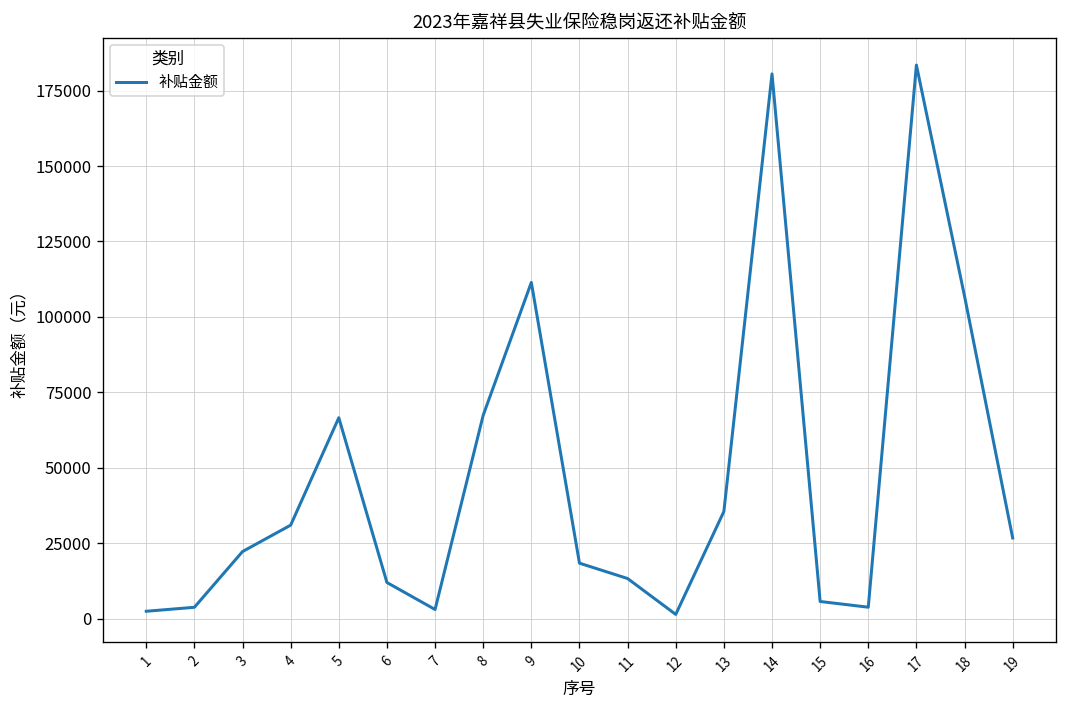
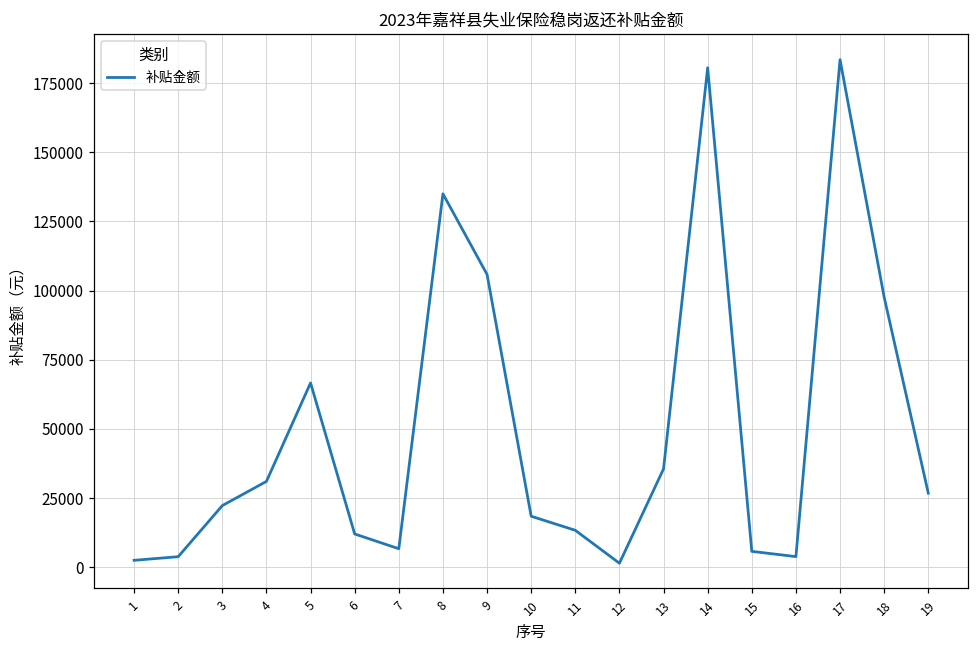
7: 3000 -> 7000
8: 67000 -> 135000
9: 111000 -> 106000
18: 107000 -> 98000
